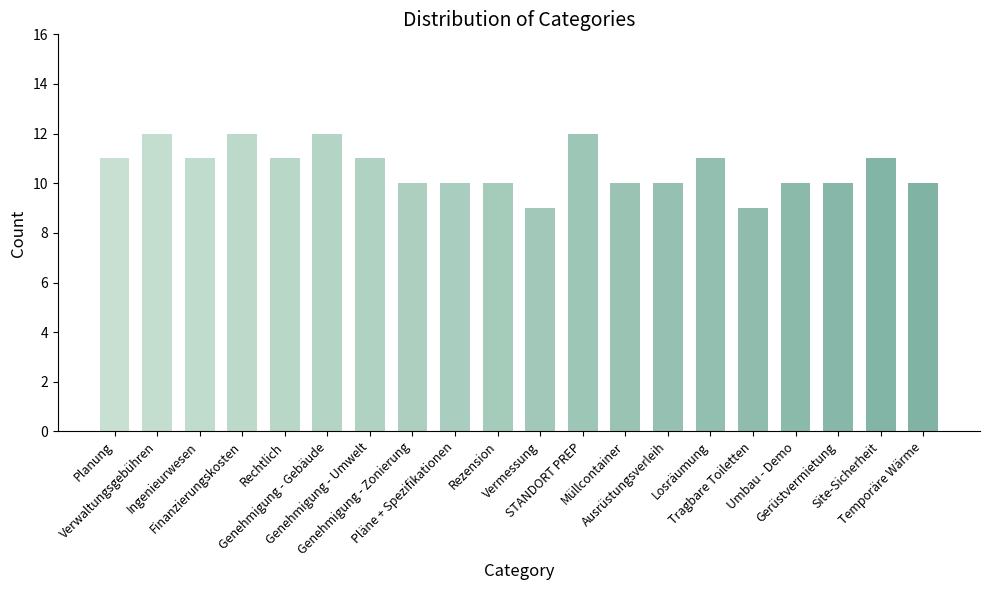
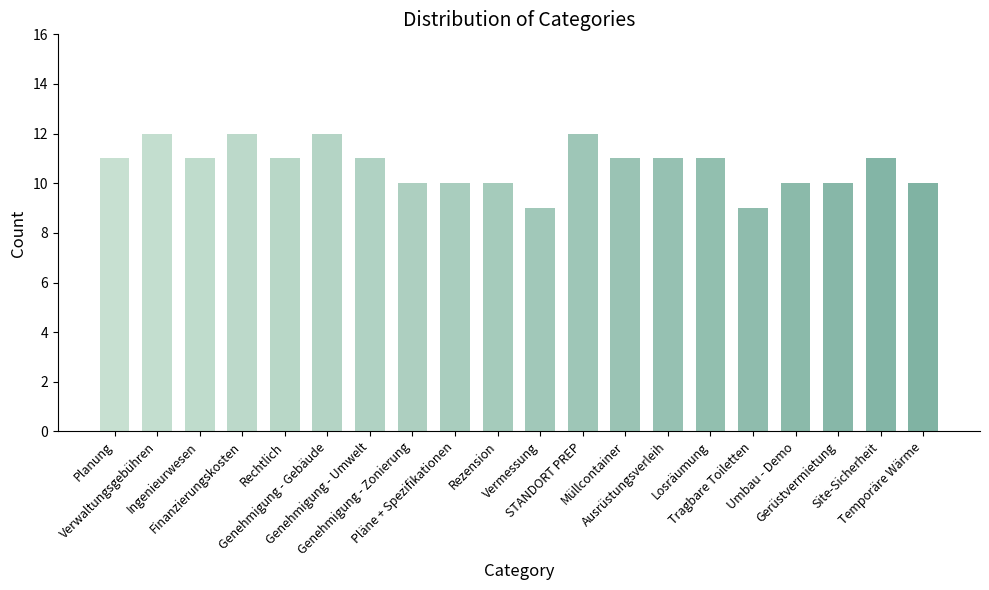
Müllcontainer: 10 -> 11
Ausrüstungsverleih: 10 -> 11
